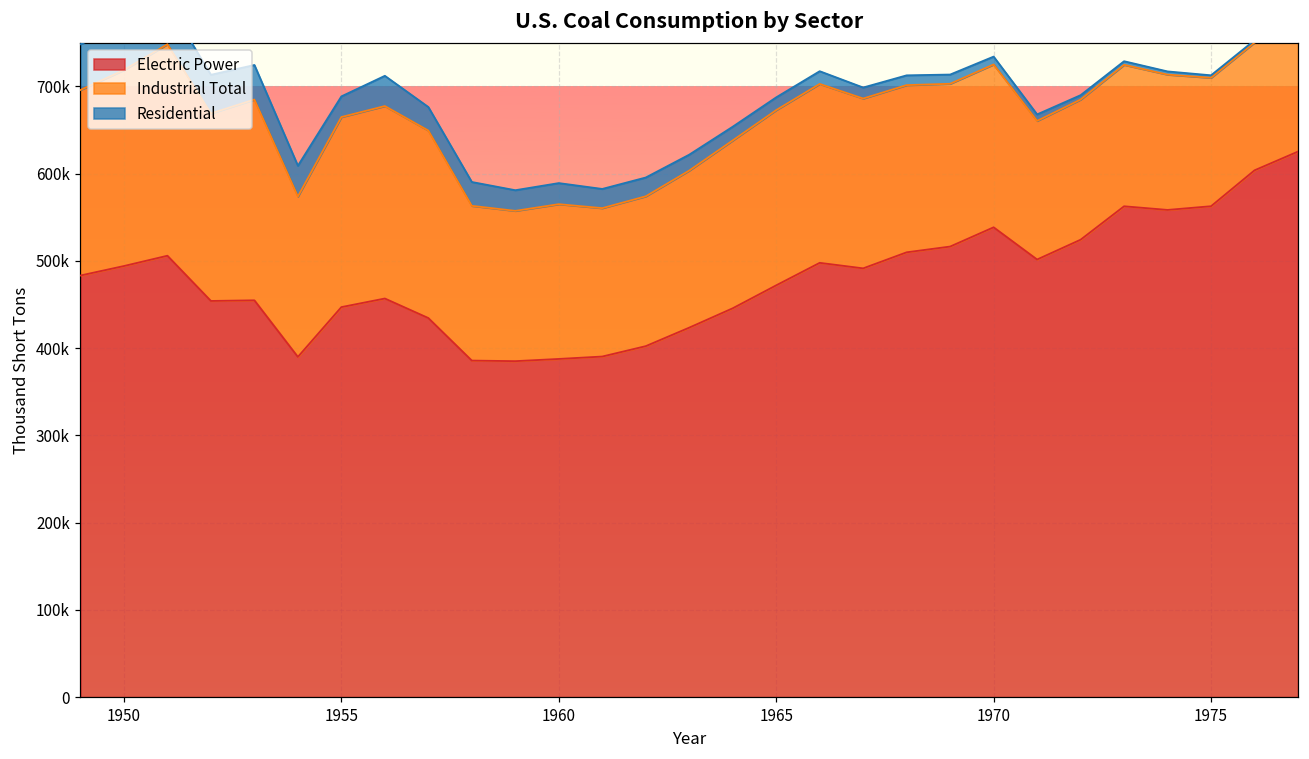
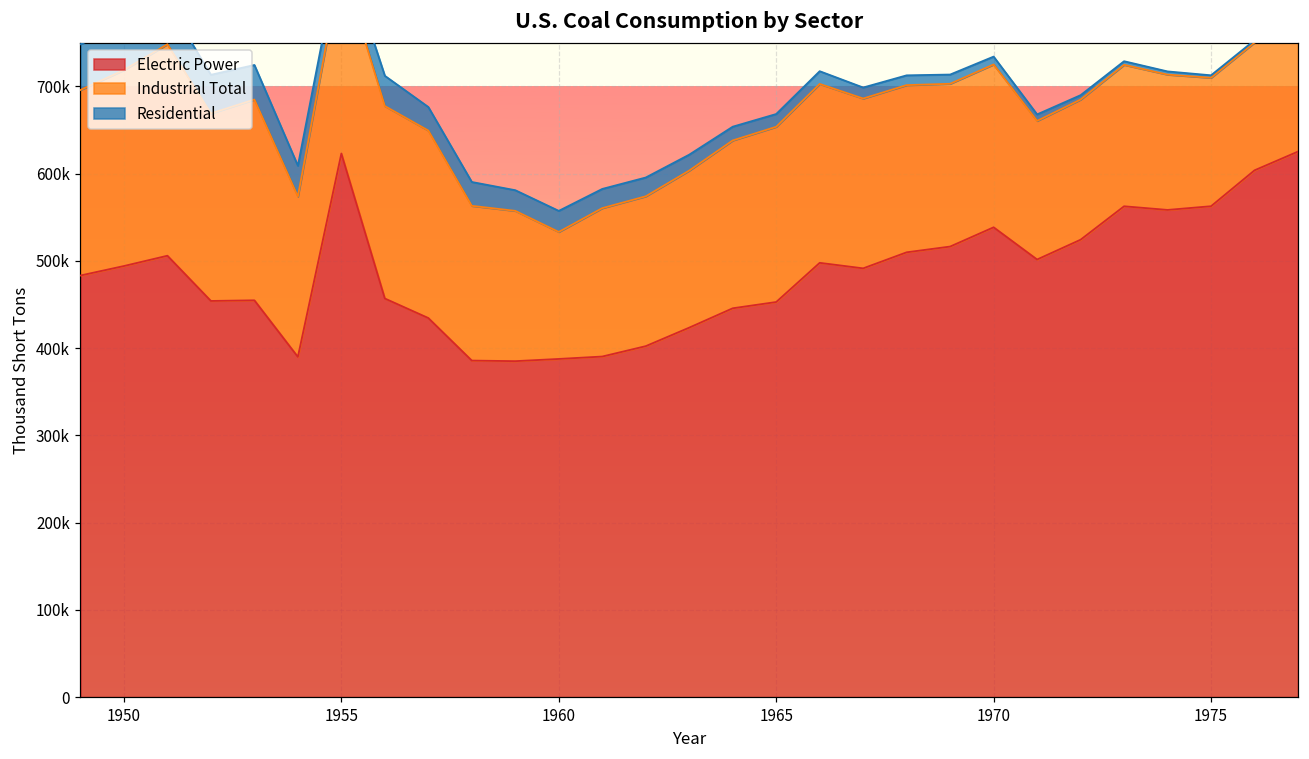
Electric Power, 1955: 450000 -> 620000
Industrial Total, 1960: 180000 -> 150000
Electric Power, 1965: 470000 -> 450000
